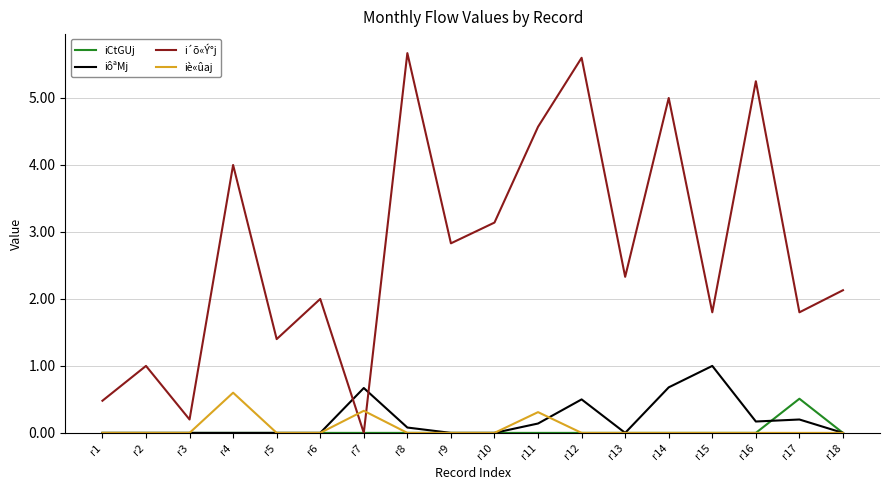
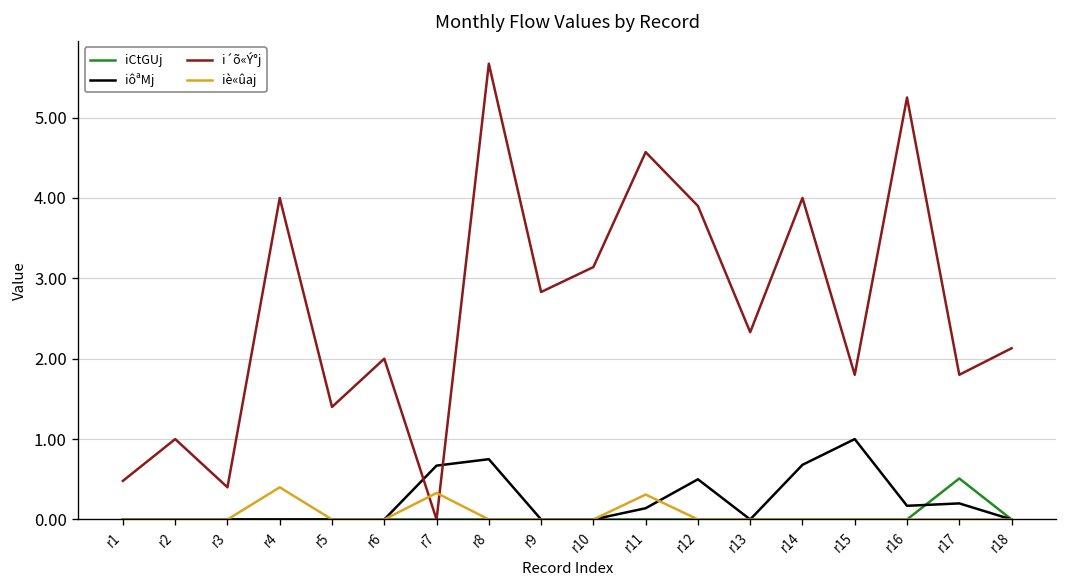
i´õ«Ý°j, r3: 0.2 -> 0.4
iè«ûaj, r4: 0.6 -> 0.4
iôªMj, r8: 0.1 -> 0.8
i´õ«Ý°j, r12: 5.6 -> 3.9
i´õ«Ý°j, r14: 5 -> 4
